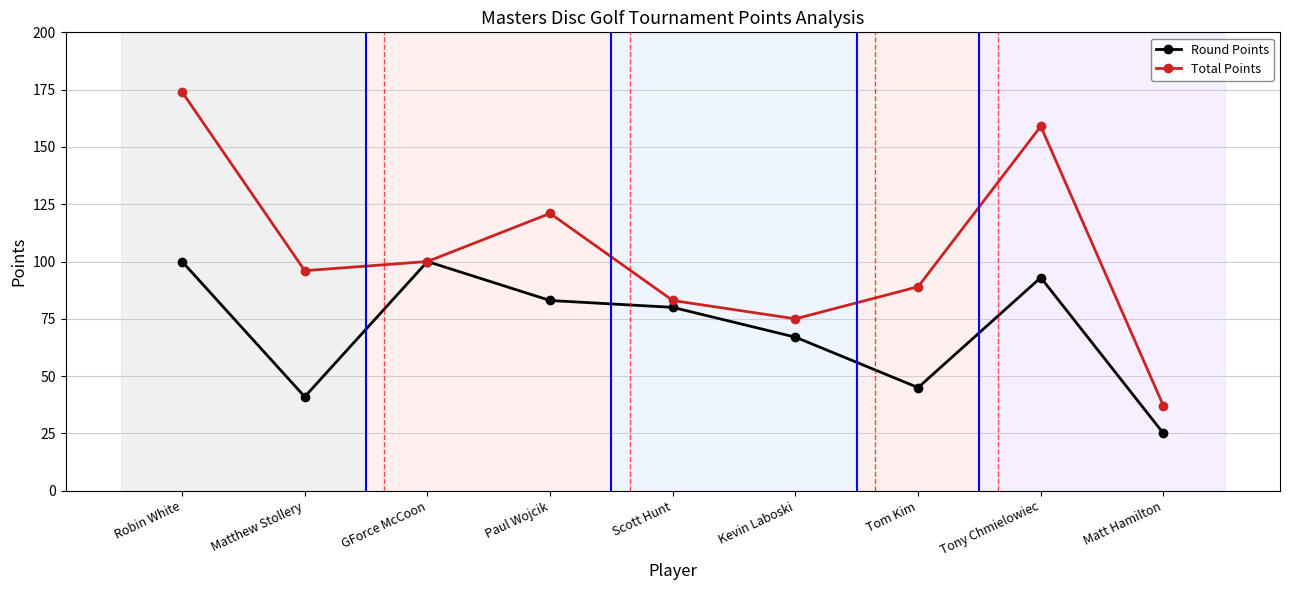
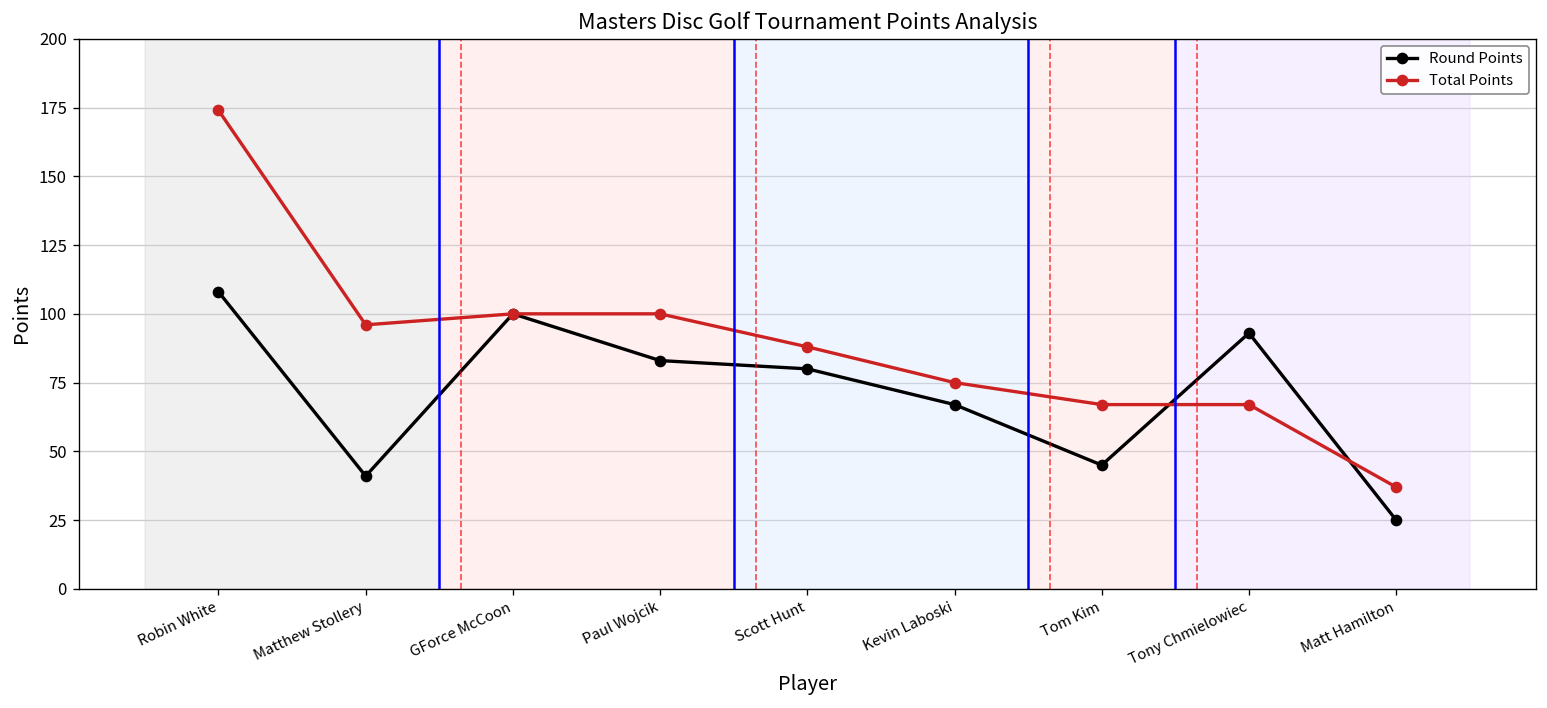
Round Points, Robin White: 100 -> 108
Total Points, Paul Wojcik: 121 -> 100
Total Points, Scott Hunt: 83 -> 88
Total Points, Tom Kim: 89 -> 67
Total Points, Tony Chmielowiec: 159 -> 67
